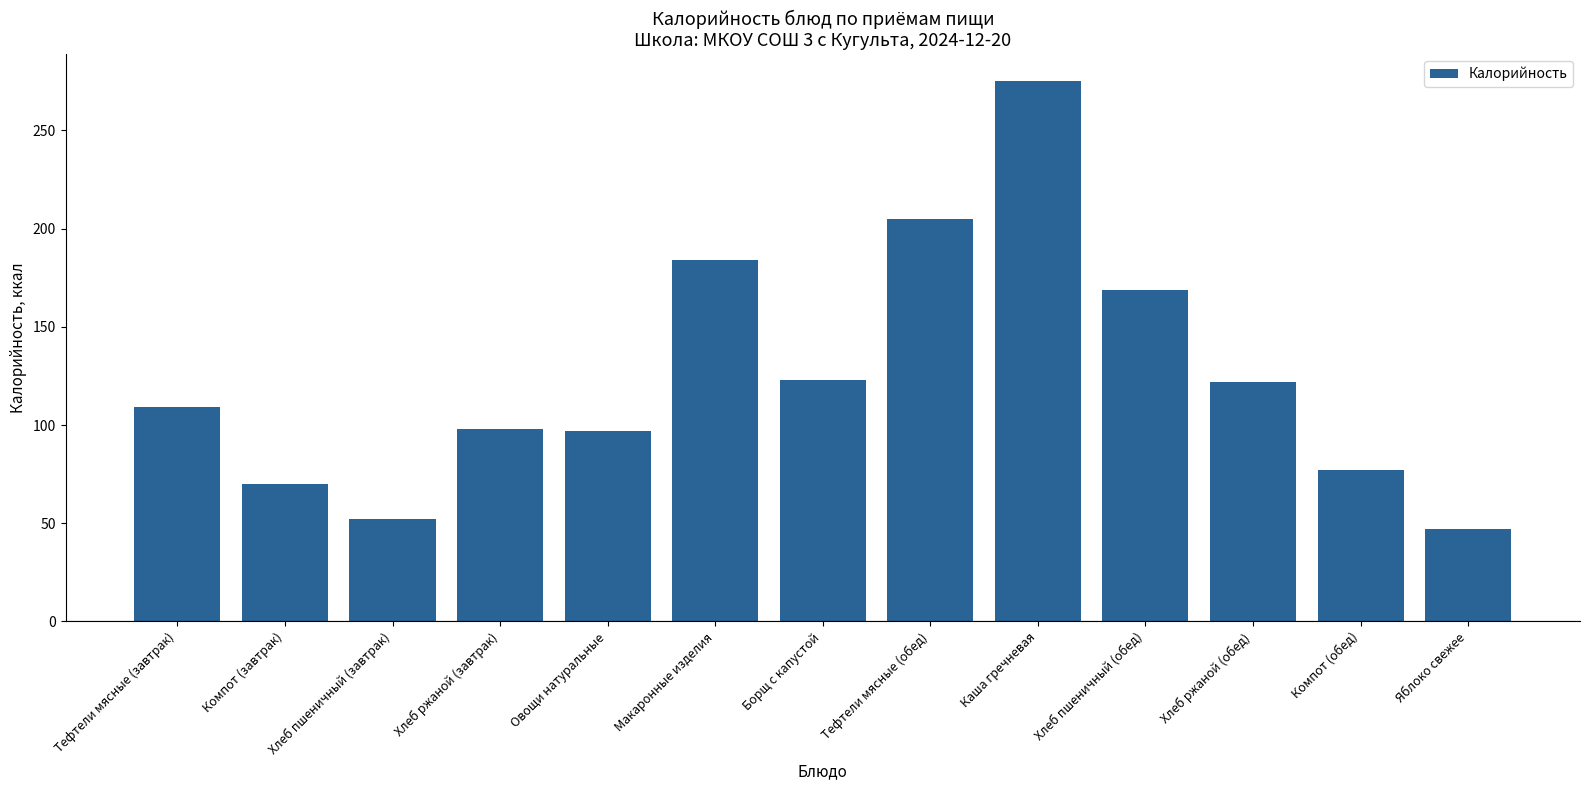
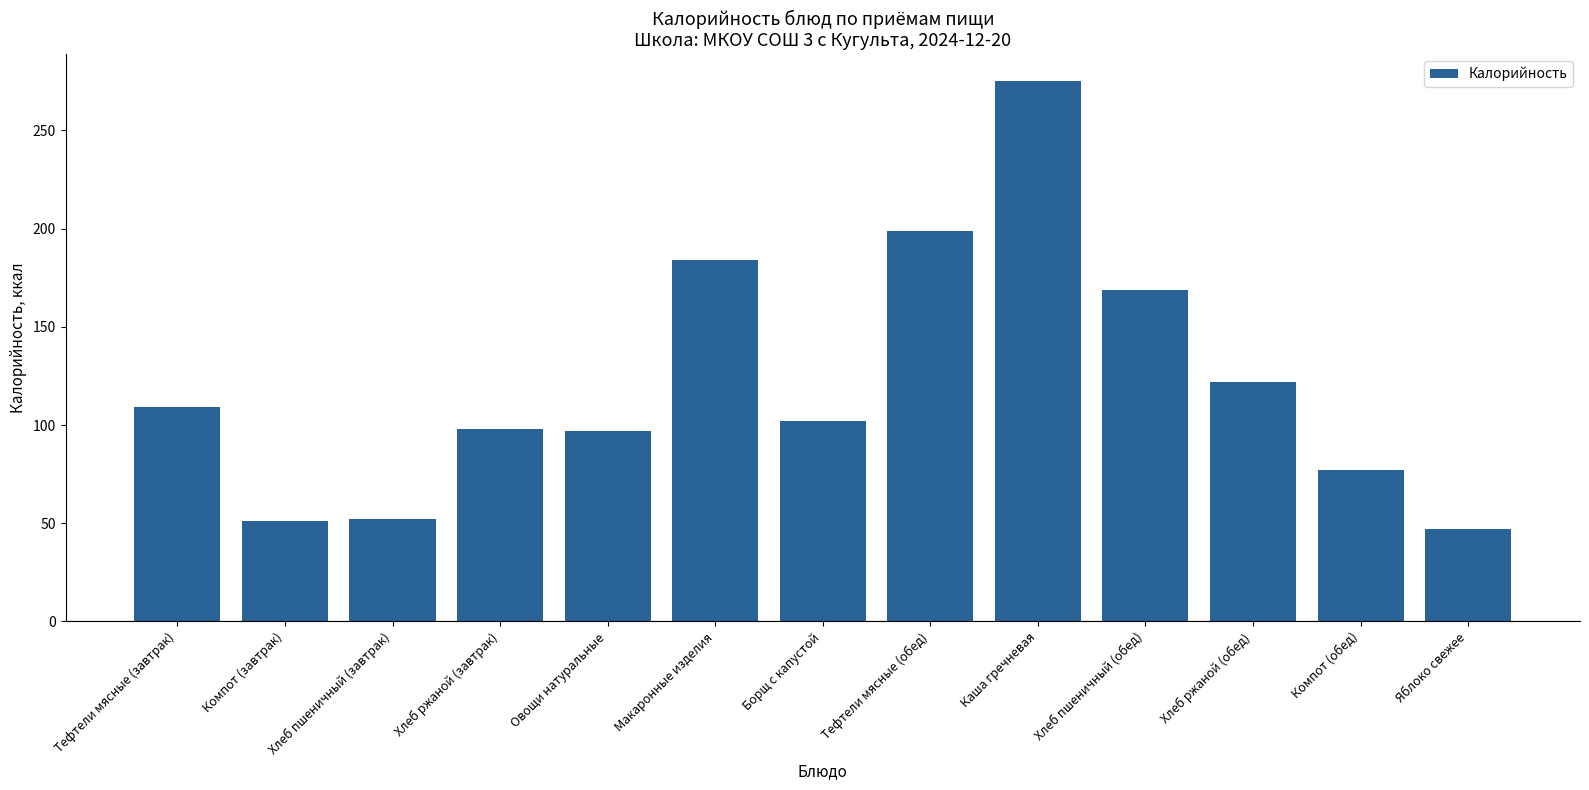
Компот (завтрак): 70 -> 51
Борщ с капустой: 123 -> 102
Тефтели мясные (обед): 205 -> 199
